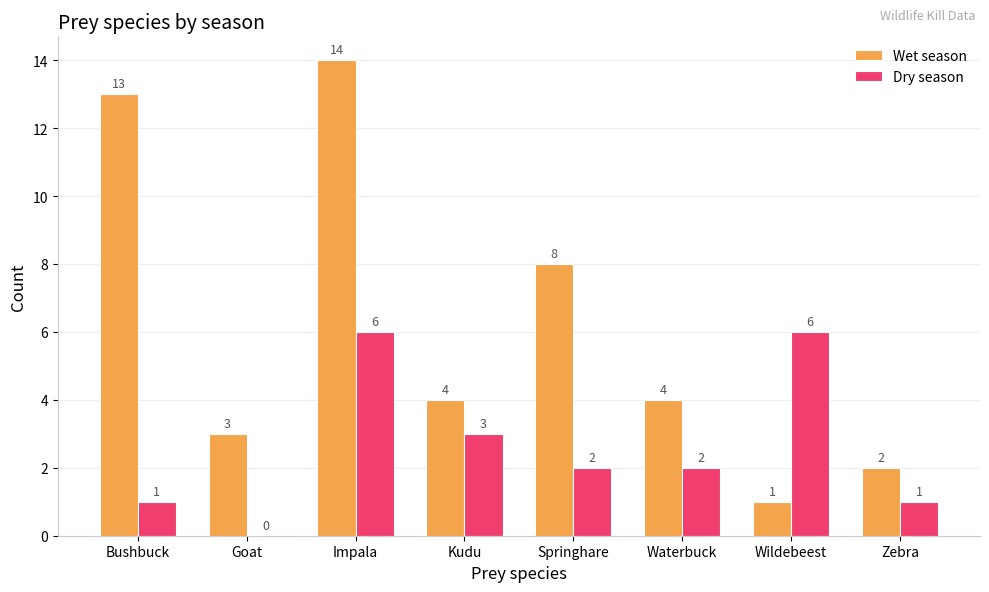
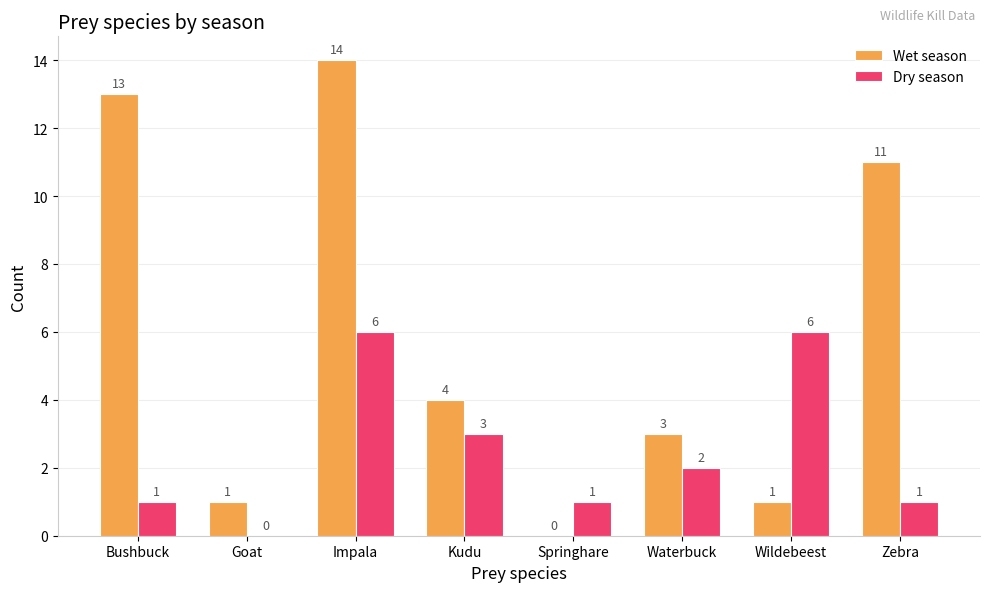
Wet season, Goat: 3 -> 1
Wet season, Springhare: 8 -> 0
Dry season, Springhare: 2 -> 1
Wet season, Waterbuck: 4 -> 3
Wet season, Zebra: 2 -> 11
